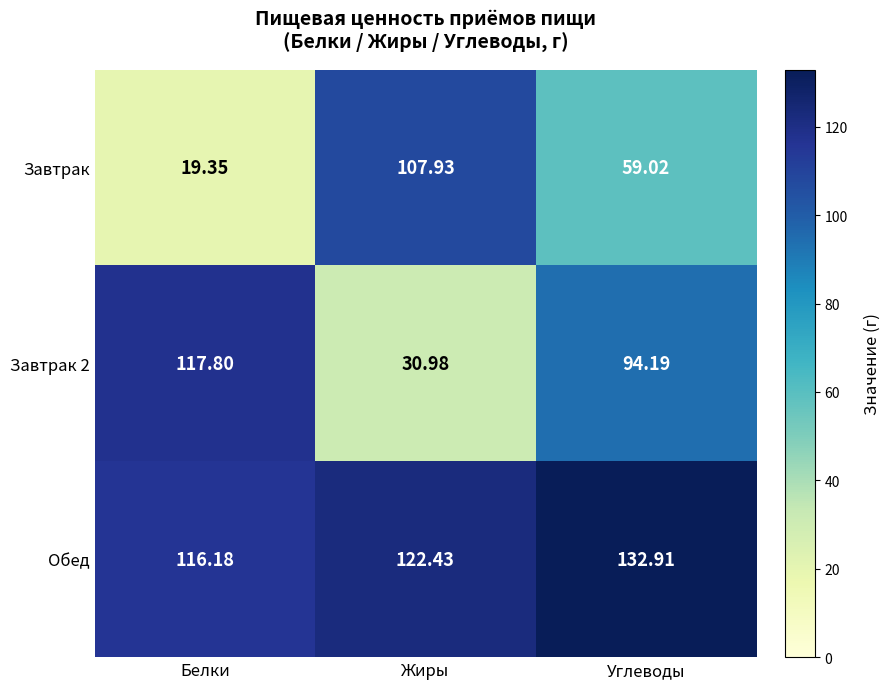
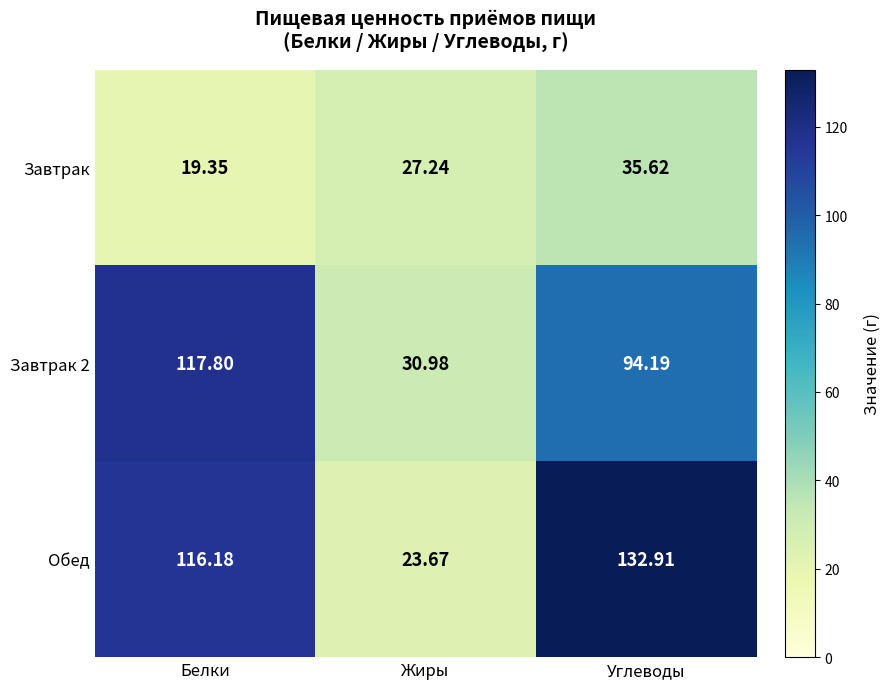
Завтрак, Жиры: 107.93 -> 27.24
Завтрак, Углеводы: 59.02 -> 35.62
Обед, Жиры: 122.43 -> 23.67
